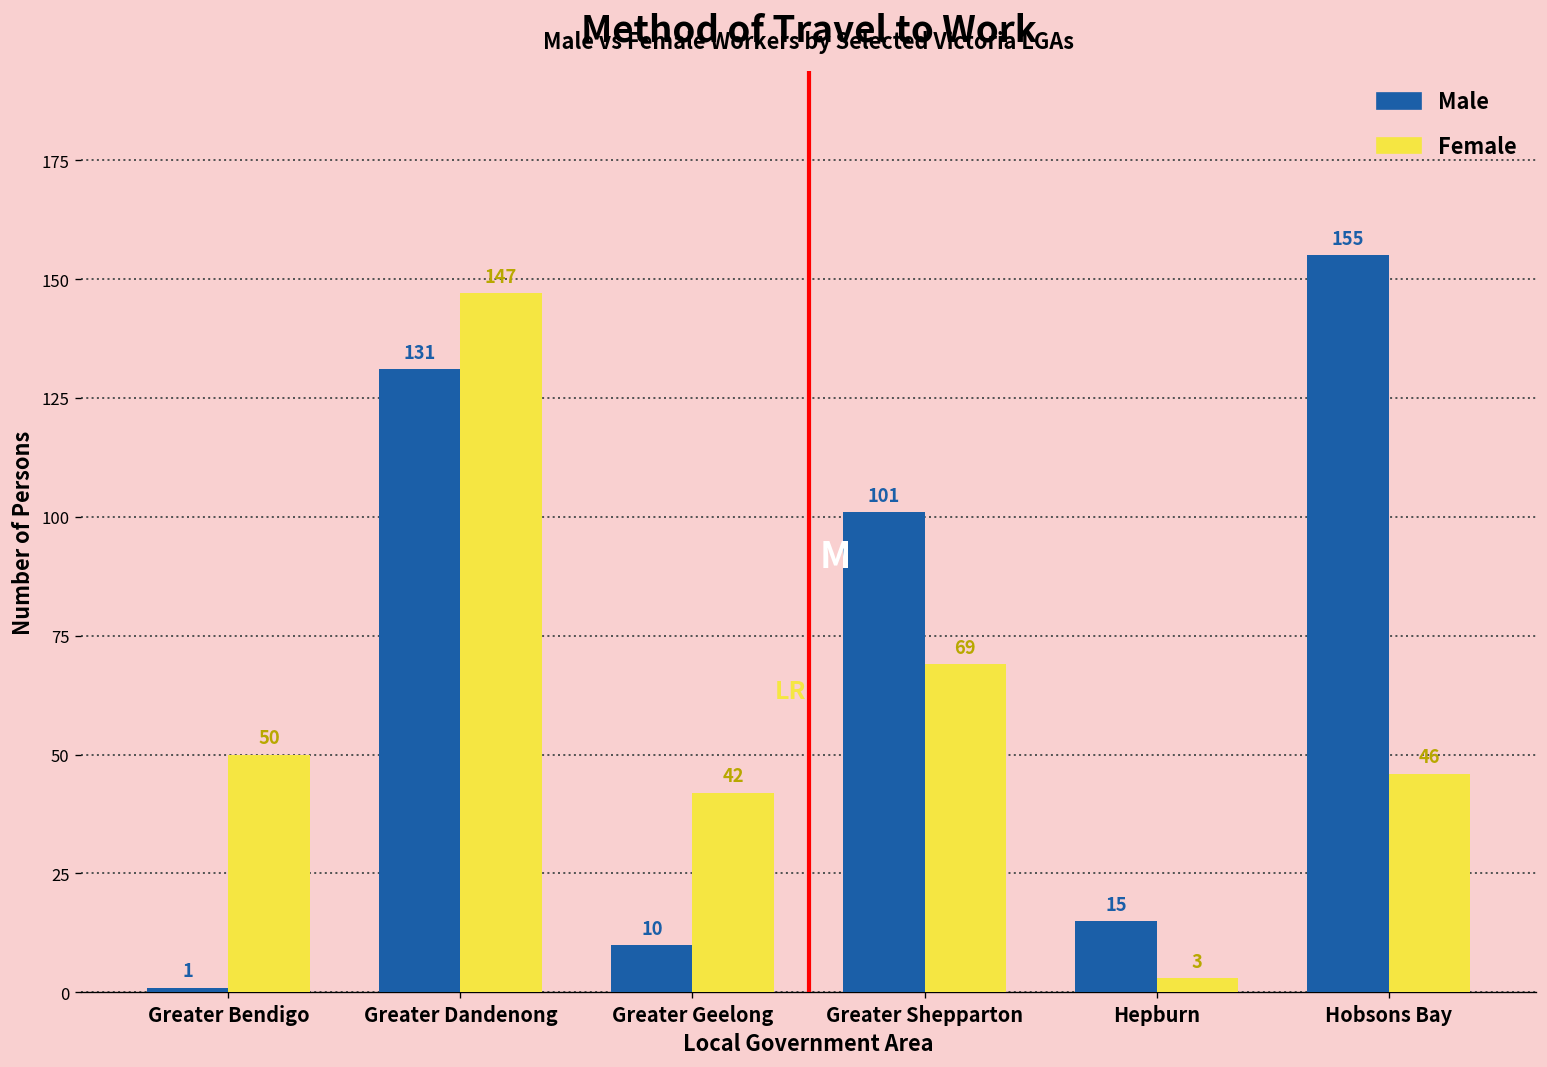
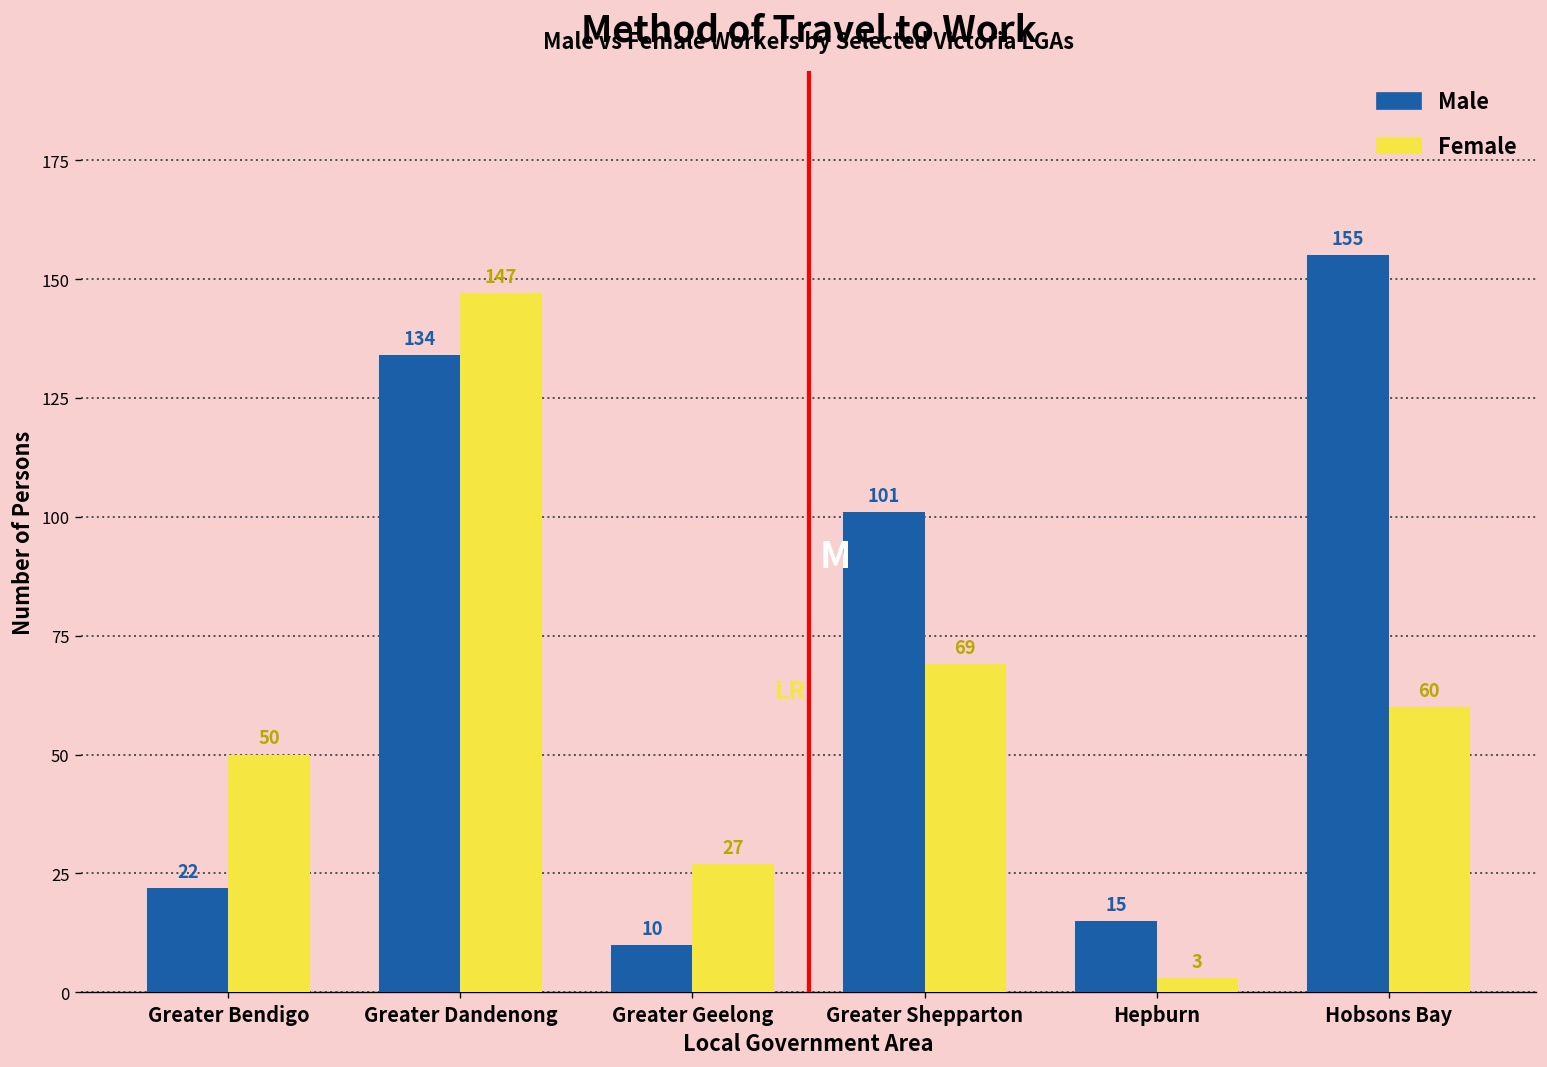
Male, Greater Bendigo: 1 -> 22
Male, Greater Dandenong: 131 -> 134
Female, Greater Geelong: 42 -> 27
Female, Hobsons Bay: 46 -> 60
